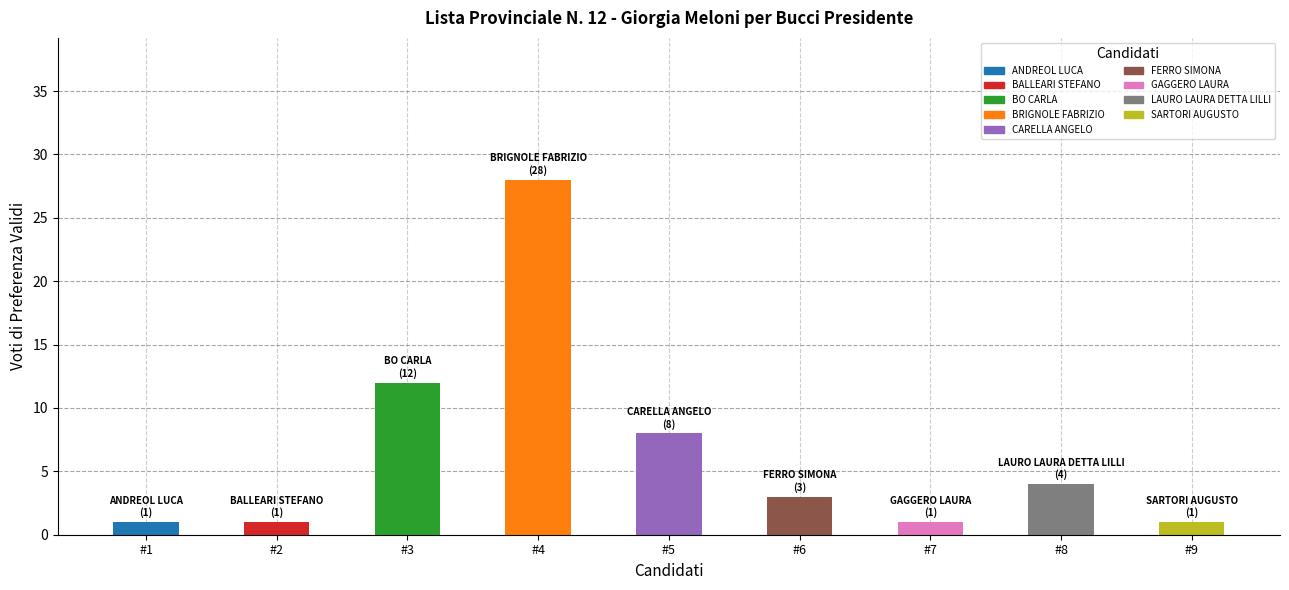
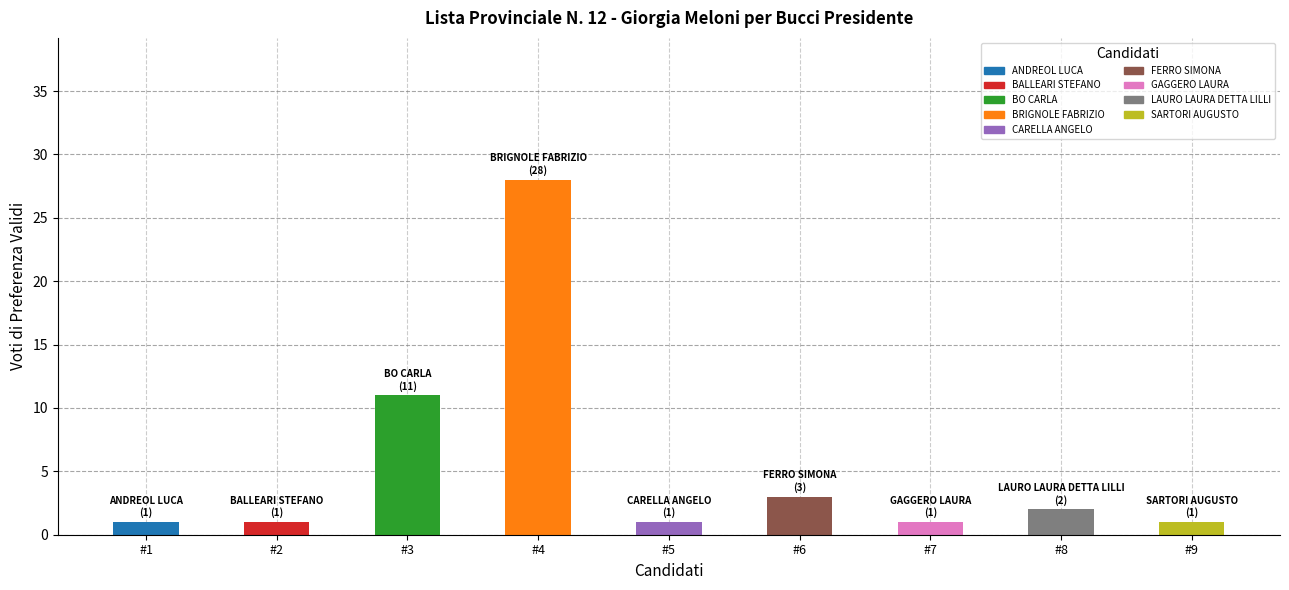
#3: (12) -> (11)
#5: (8) -> (1)
#8: (4) -> (2)
